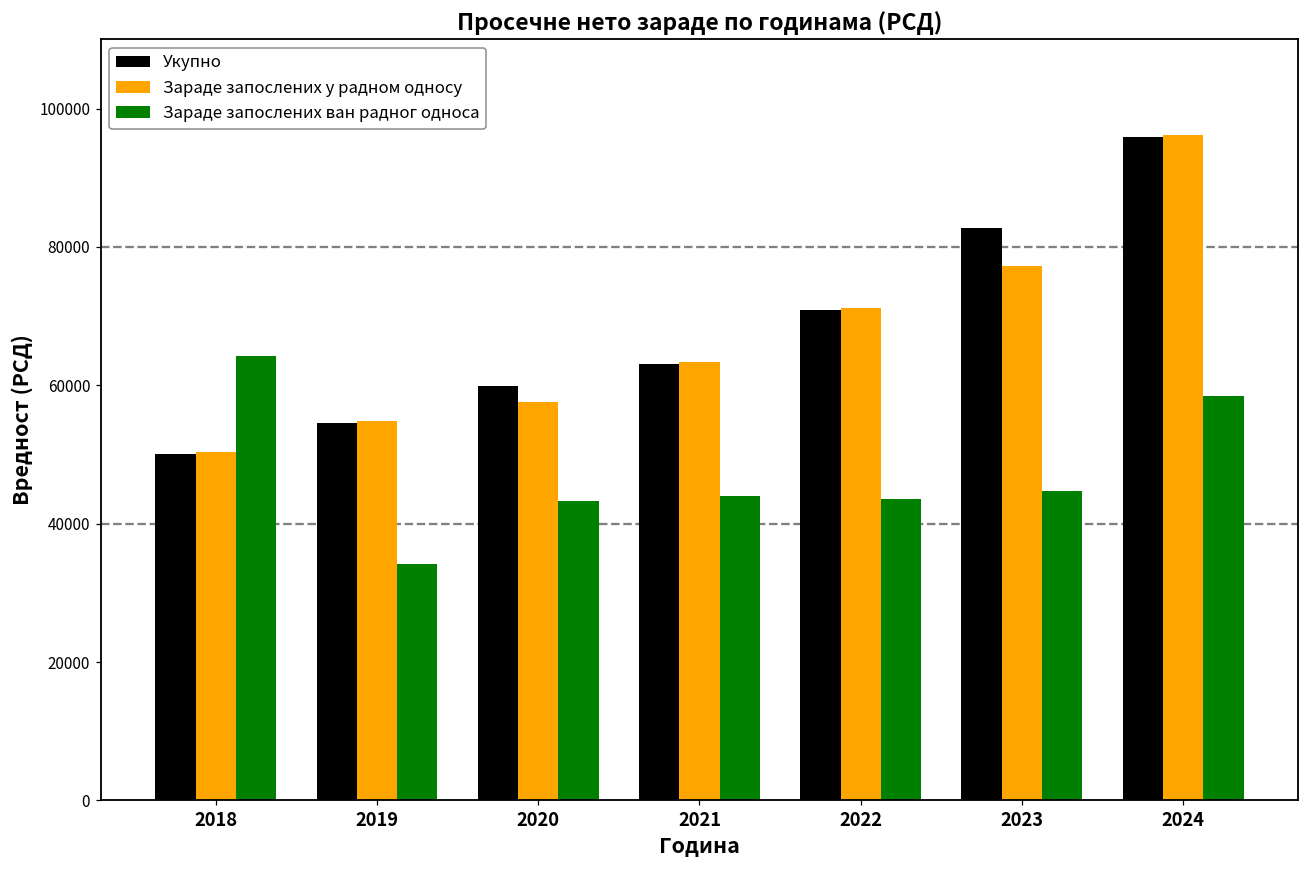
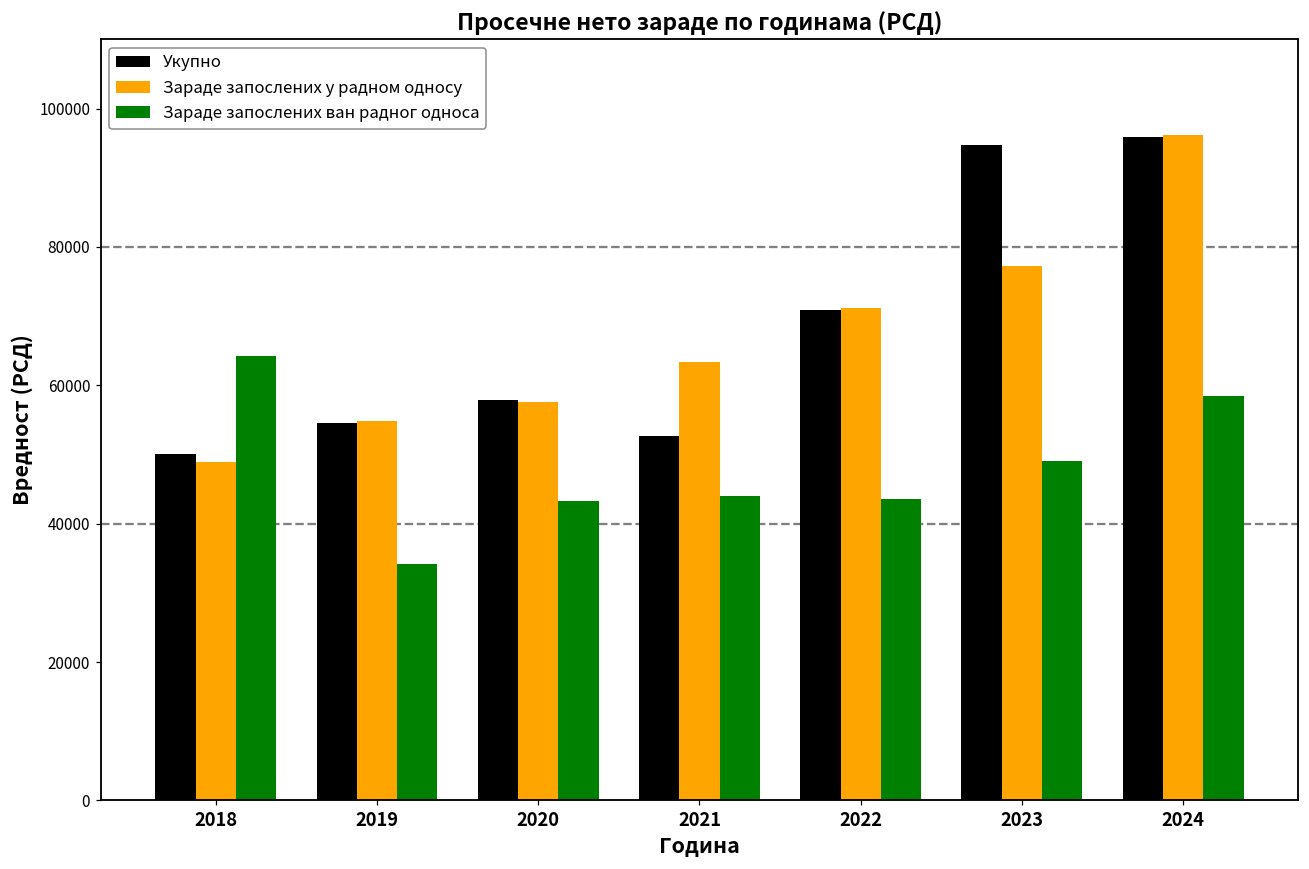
Зараде запослених у радном односу, 2018: 50000 -> 49000
Укупно, 2020: 60000 -> 58000
Укупно, 2021: 63000 -> 53000
Укупно, 2023: 83000 -> 95000
Зараде запослених ван радног односа, 2023: 45000 -> 49000
